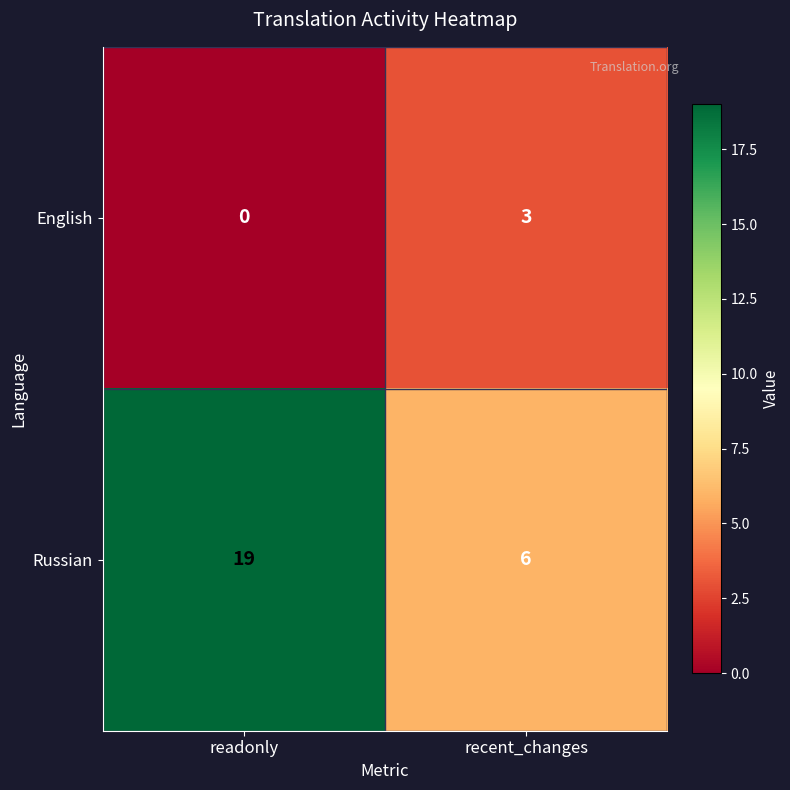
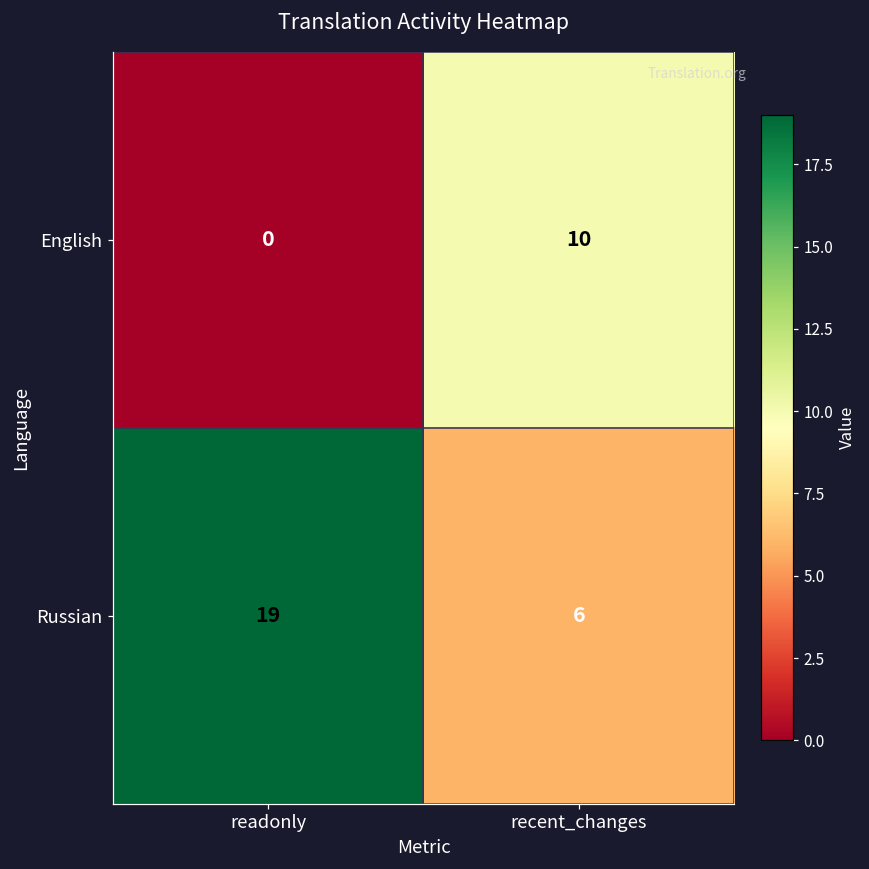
English, recent_changes: 3 -> 10
